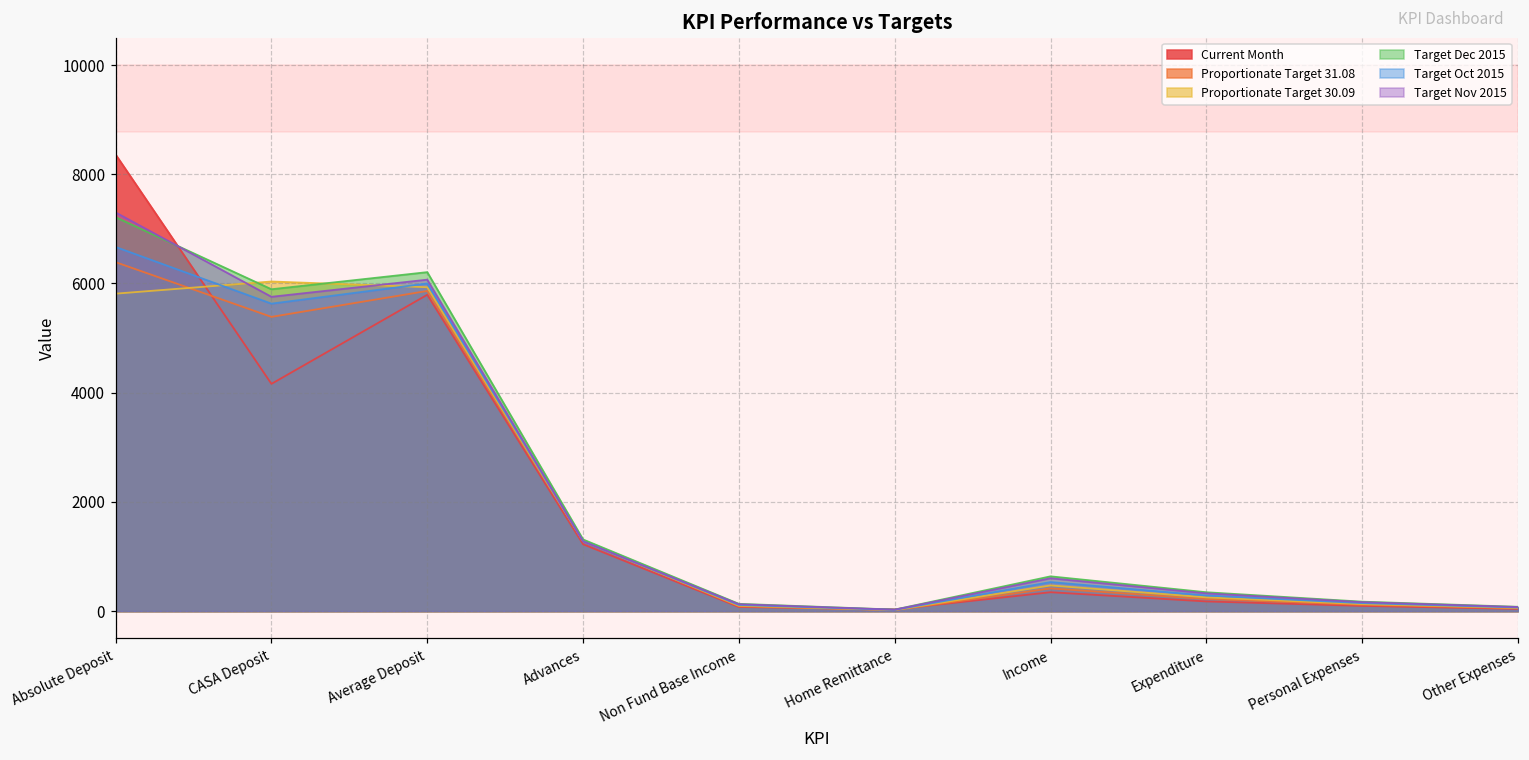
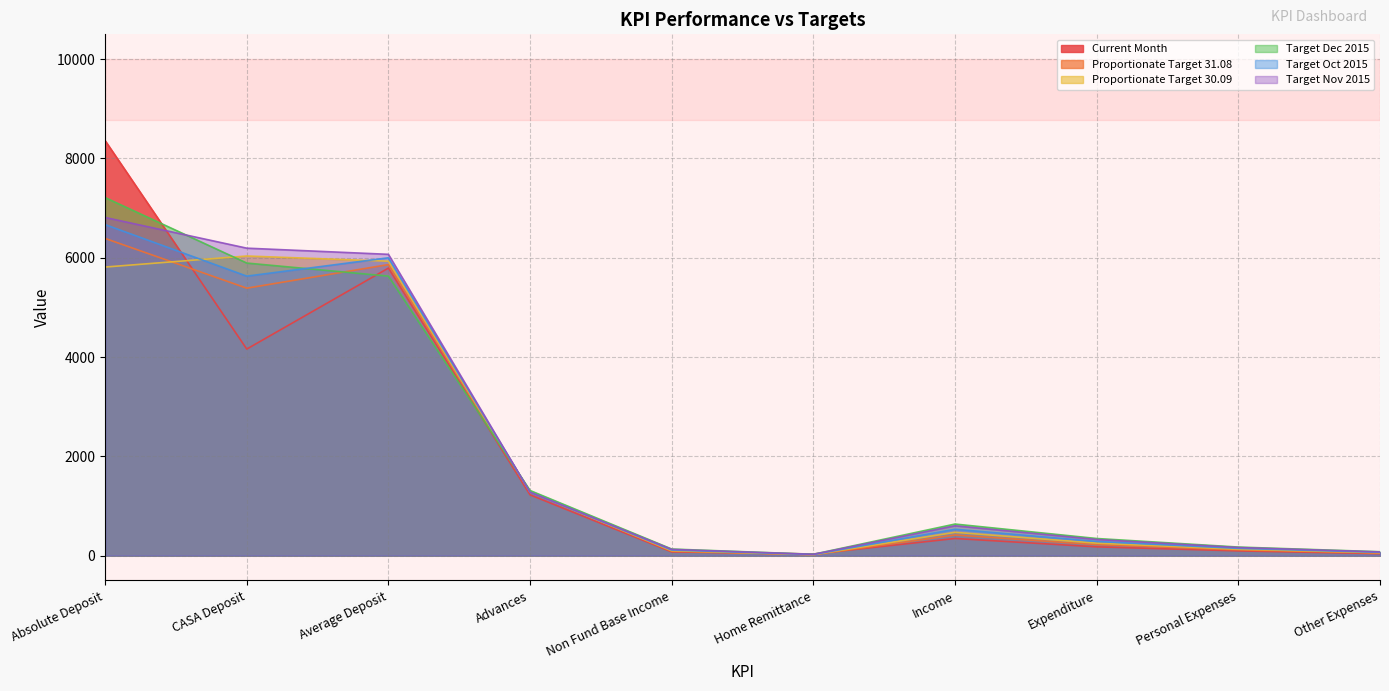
Target Nov 2015, Absolute Deposit: 7300 -> 6800
Target Nov 2015, CASA Deposit: 5800 -> 6200
Target Dec 2015, Average Deposit: 6200 -> 5600
